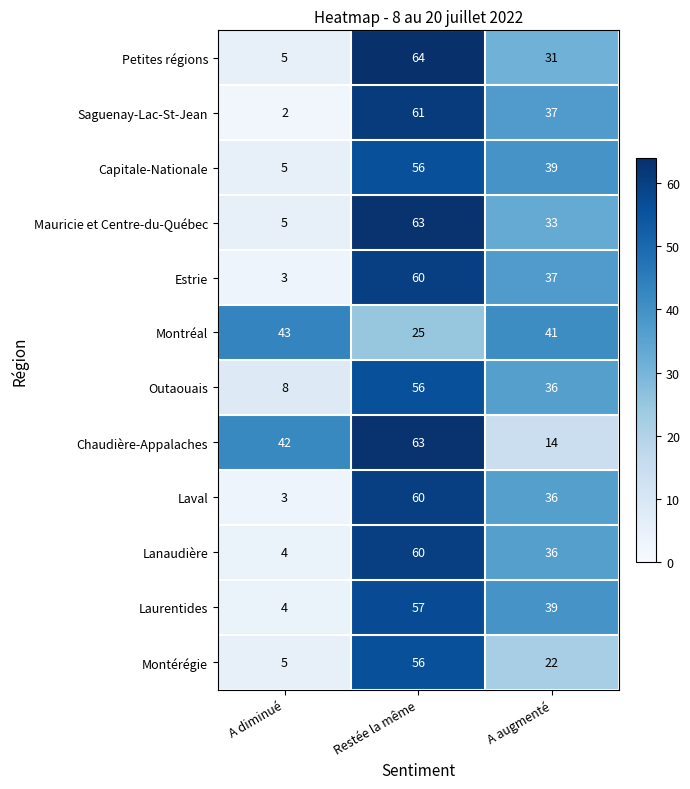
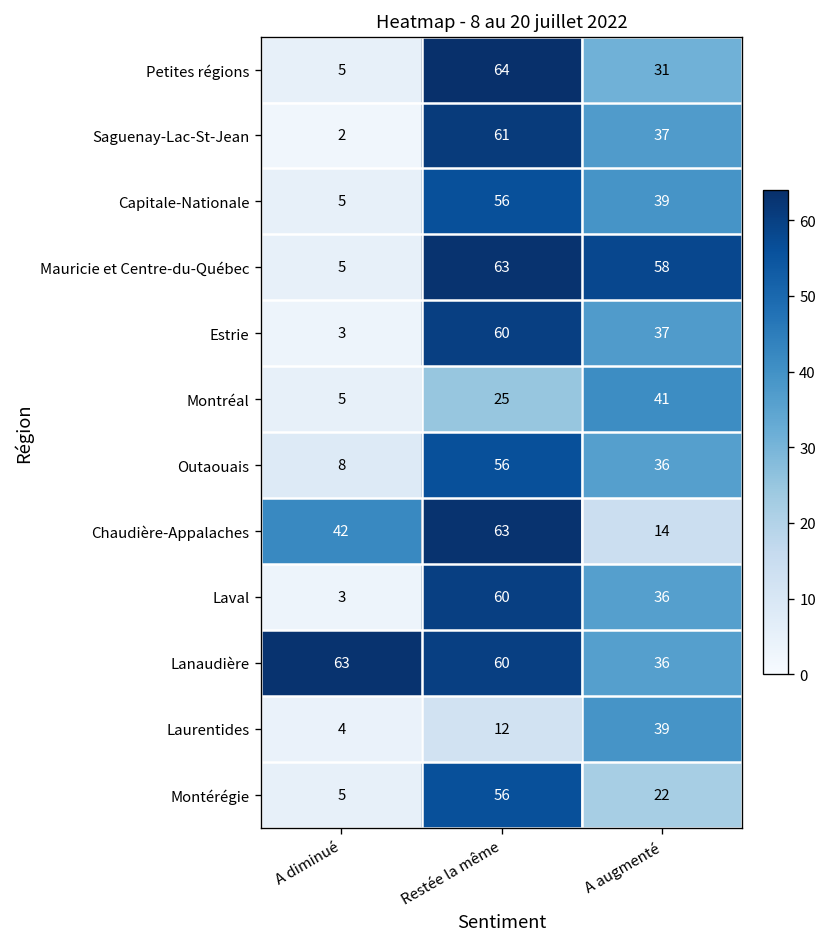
Mauricie et Centre-du-Québec, A augmenté: 33 -> 58
Montréal, A diminué: 43 -> 5
Lanaudière, A diminué: 4 -> 63
Laurentides, Restée la même: 57 -> 12
